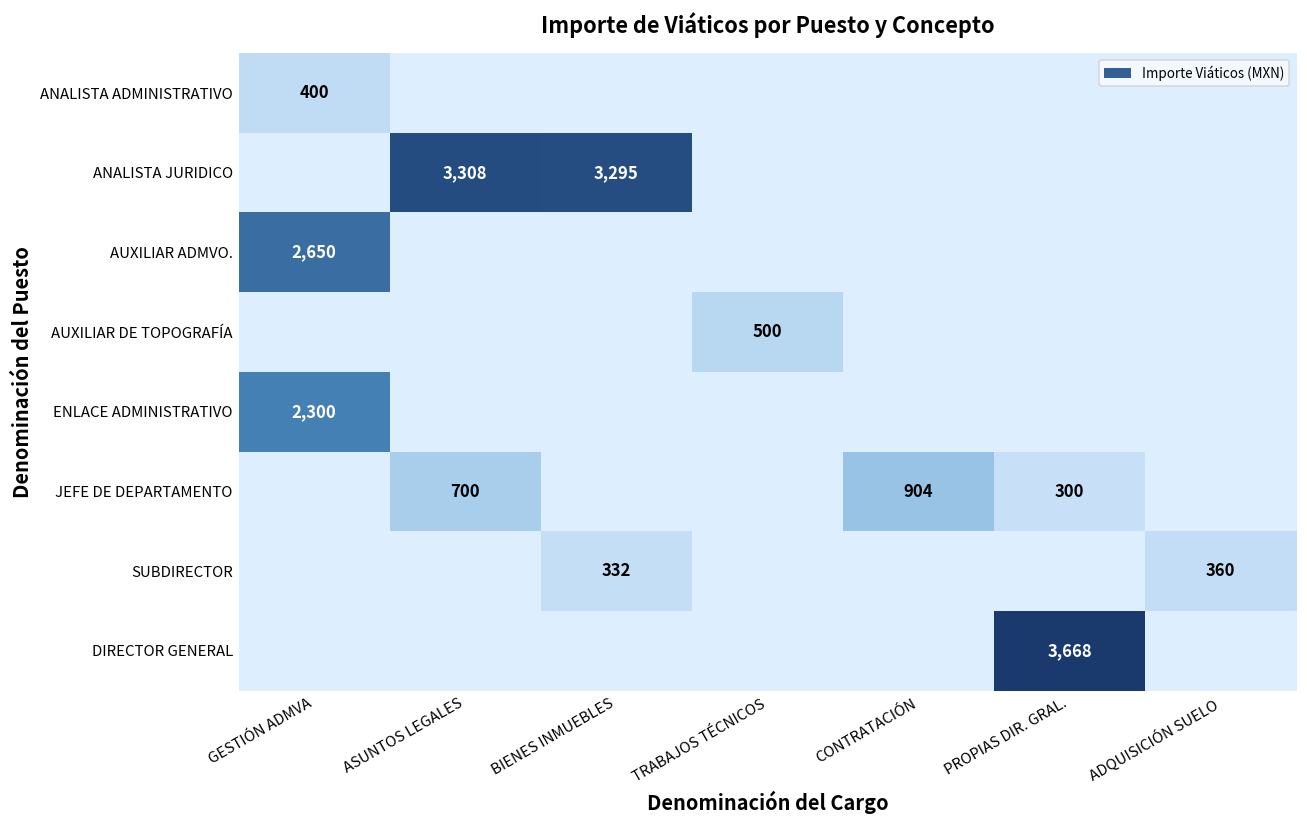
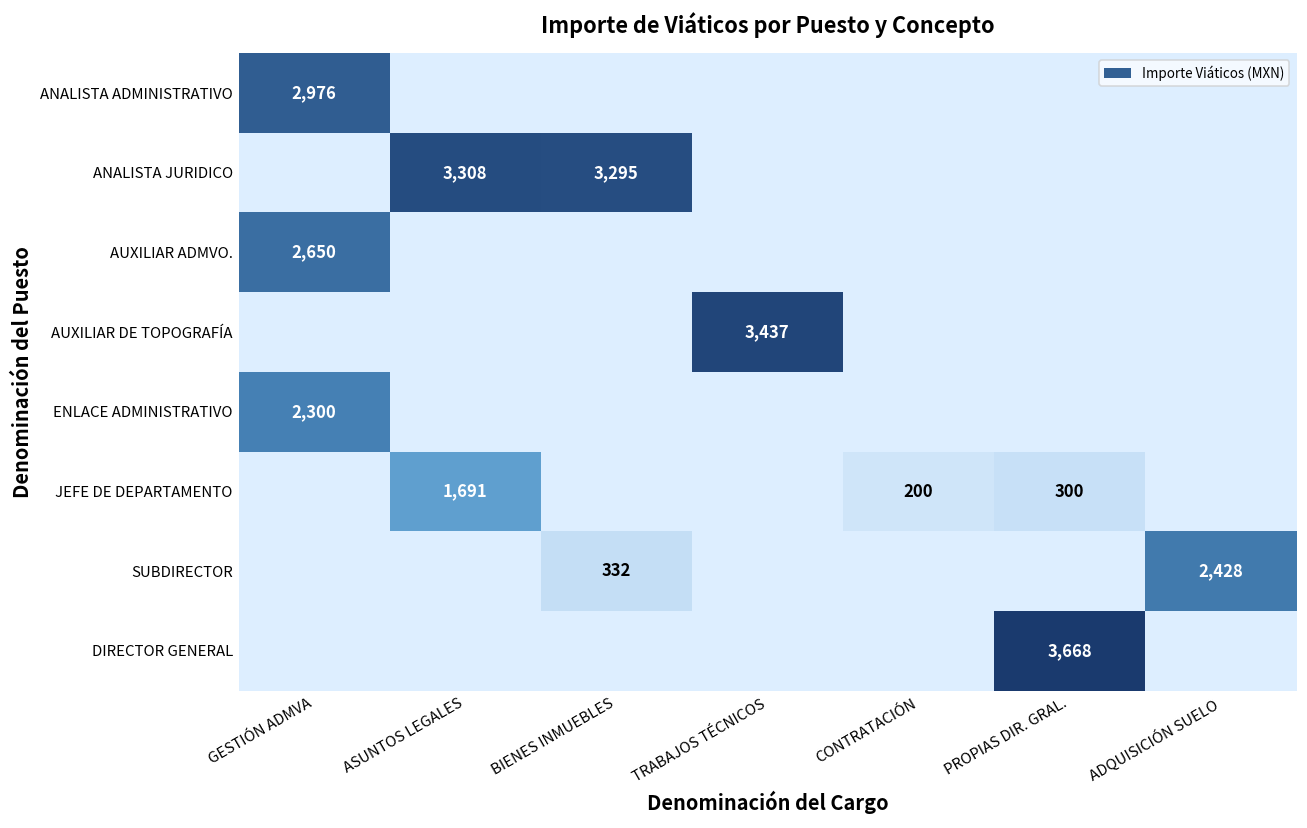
ANALISTA ADMINISTRATIVO, GESTIÓN ADMVA: 400 -> 2,976
AUXILIAR DE TOPOGRAFÍA, TRABAJOS TÉCNICOS: 500 -> 3,437
JEFE DE DEPARTAMENTO, ASUNTOS LEGALES: 700 -> 1,691
JEFE DE DEPARTAMENTO, CONTRATACIÓN: 904 -> 200
SUBDIRECTOR, ADQUISICIÓN SUELO: 360 -> 2,428
